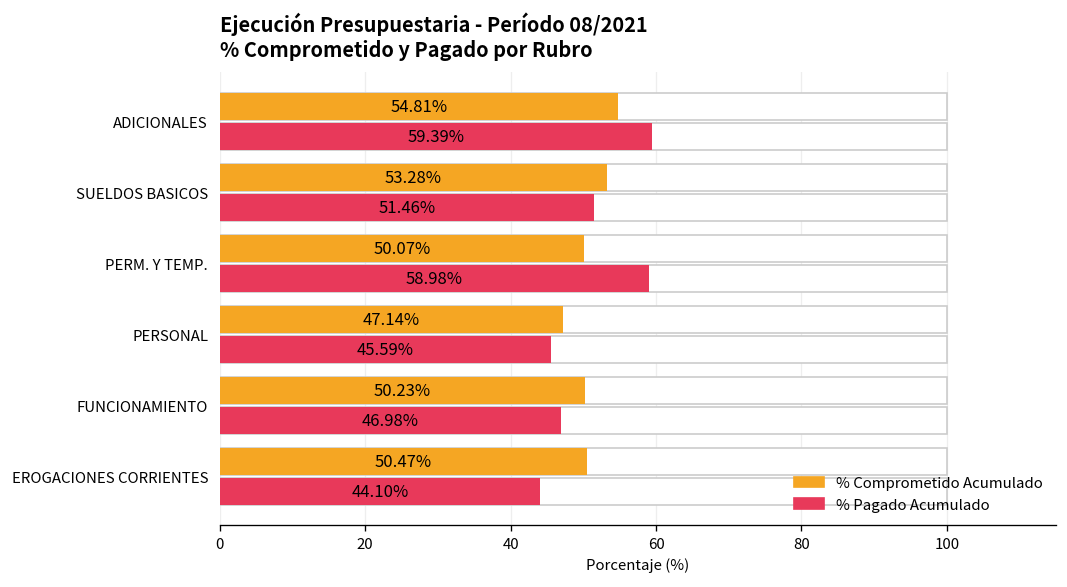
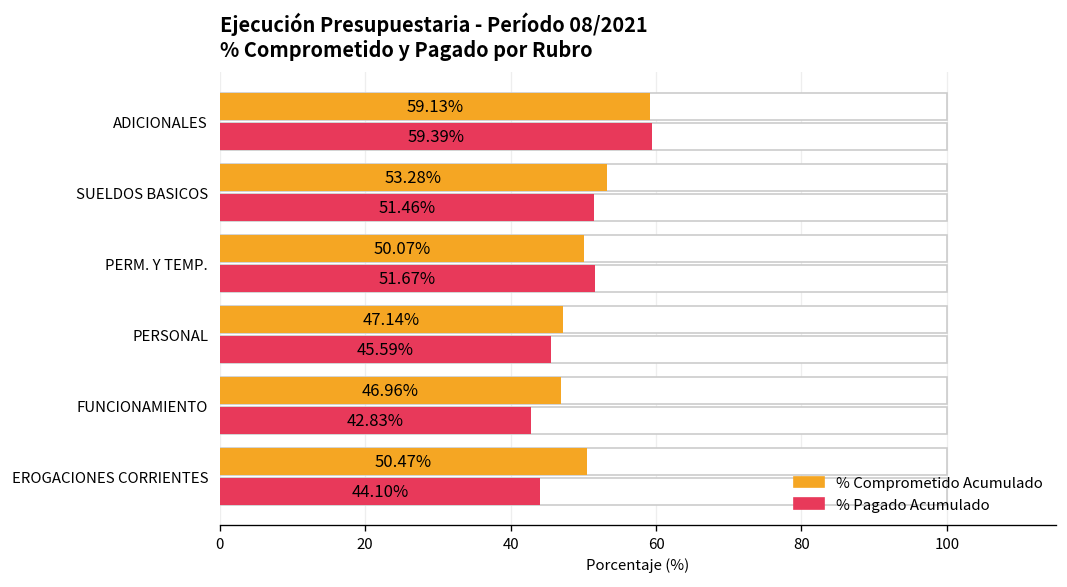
% Comprometido Acumulado, ADICIONALES: 54.81% -> 59.13%
% Pagado Acumulado, PERM. Y TEMP.: 58.98% -> 51.67%
% Comprometido Acumulado, FUNCIONAMIENTO: 50.23% -> 46.96%
% Pagado Acumulado, FUNCIONAMIENTO: 46.98% -> 42.83%
